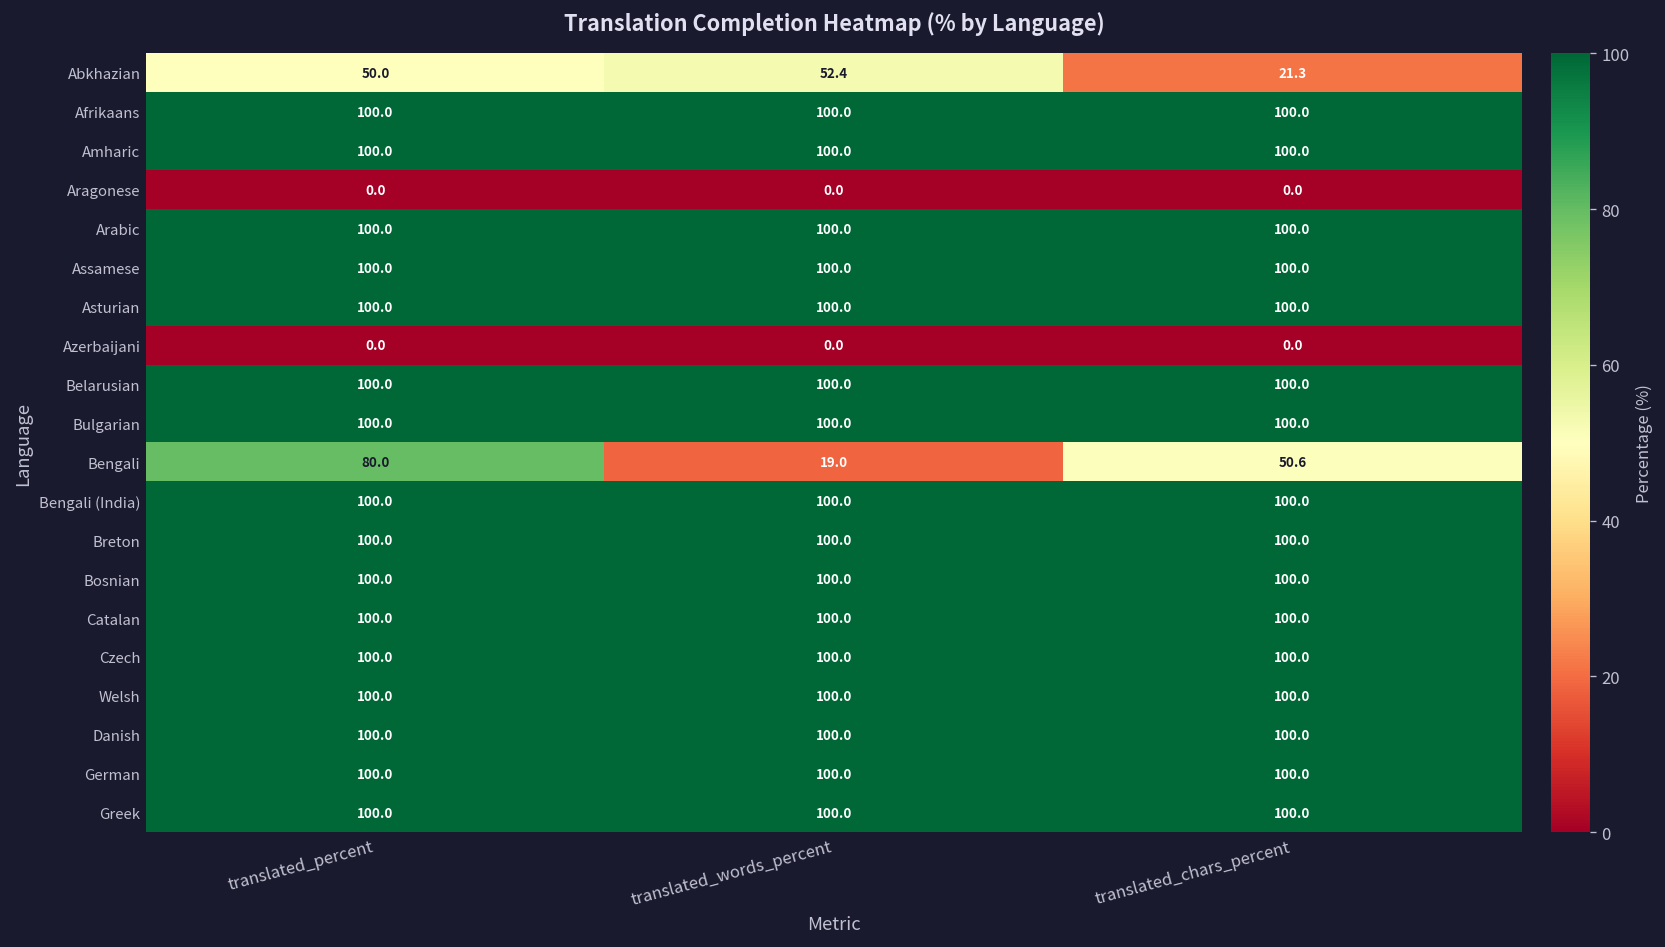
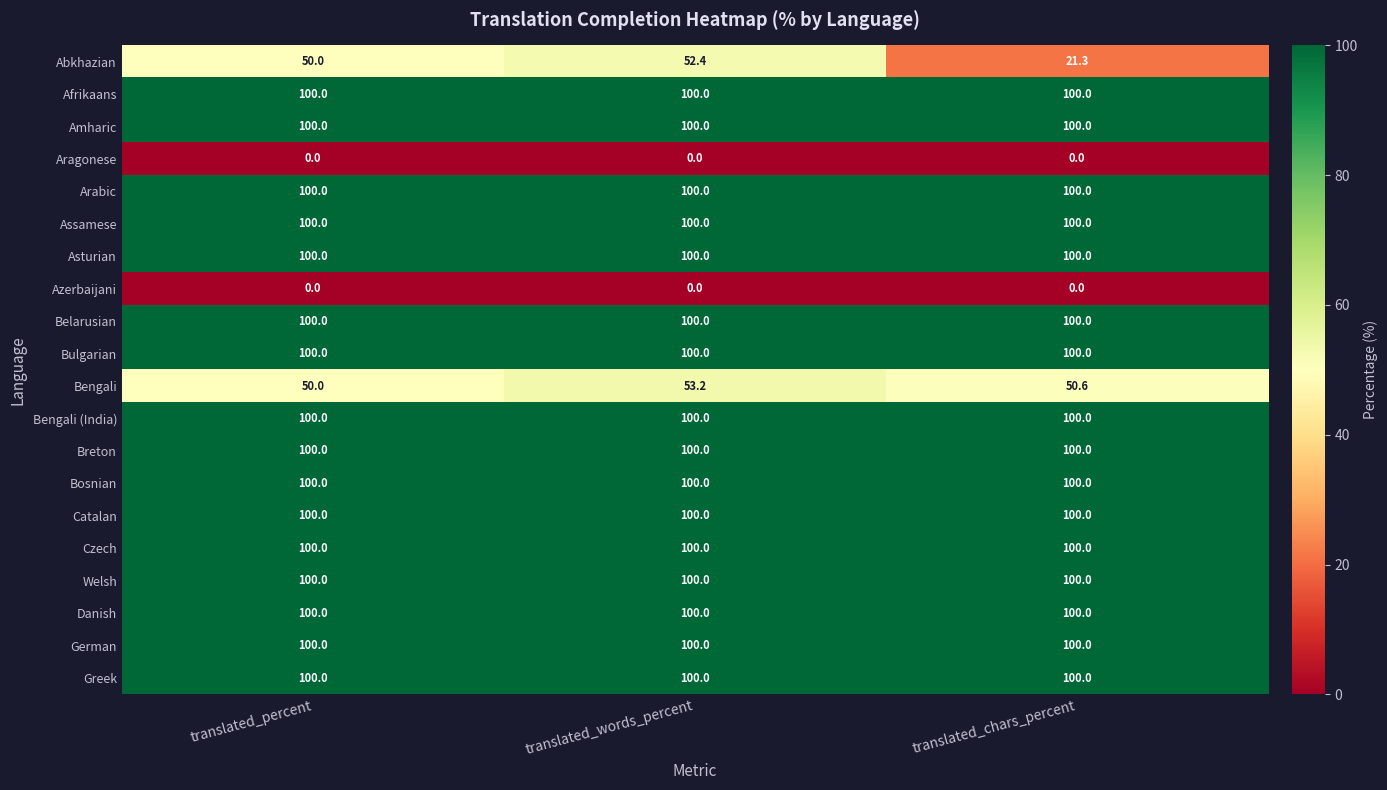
Bengali, translated_percent: 80.0 -> 50.0
Bengali, translated_words_percent: 19.0 -> 53.2
